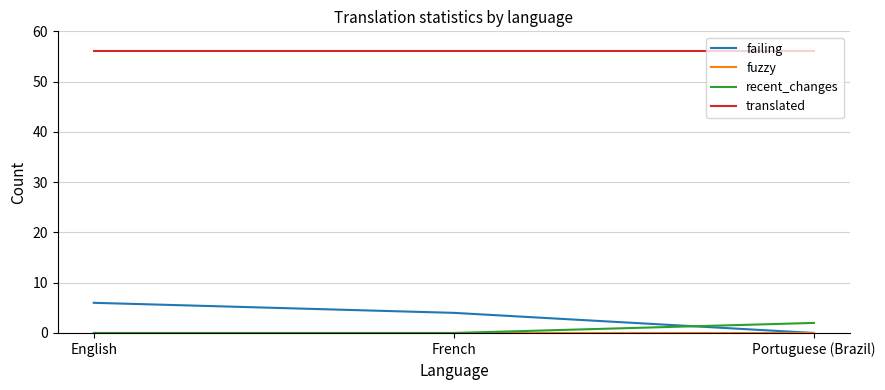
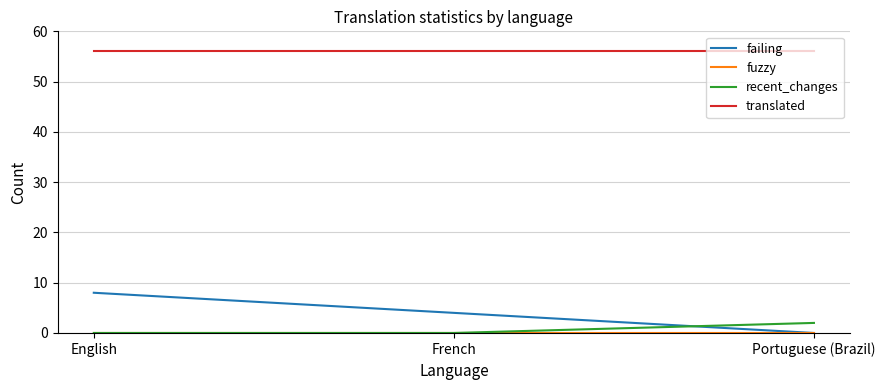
failing, English: 6 -> 8
